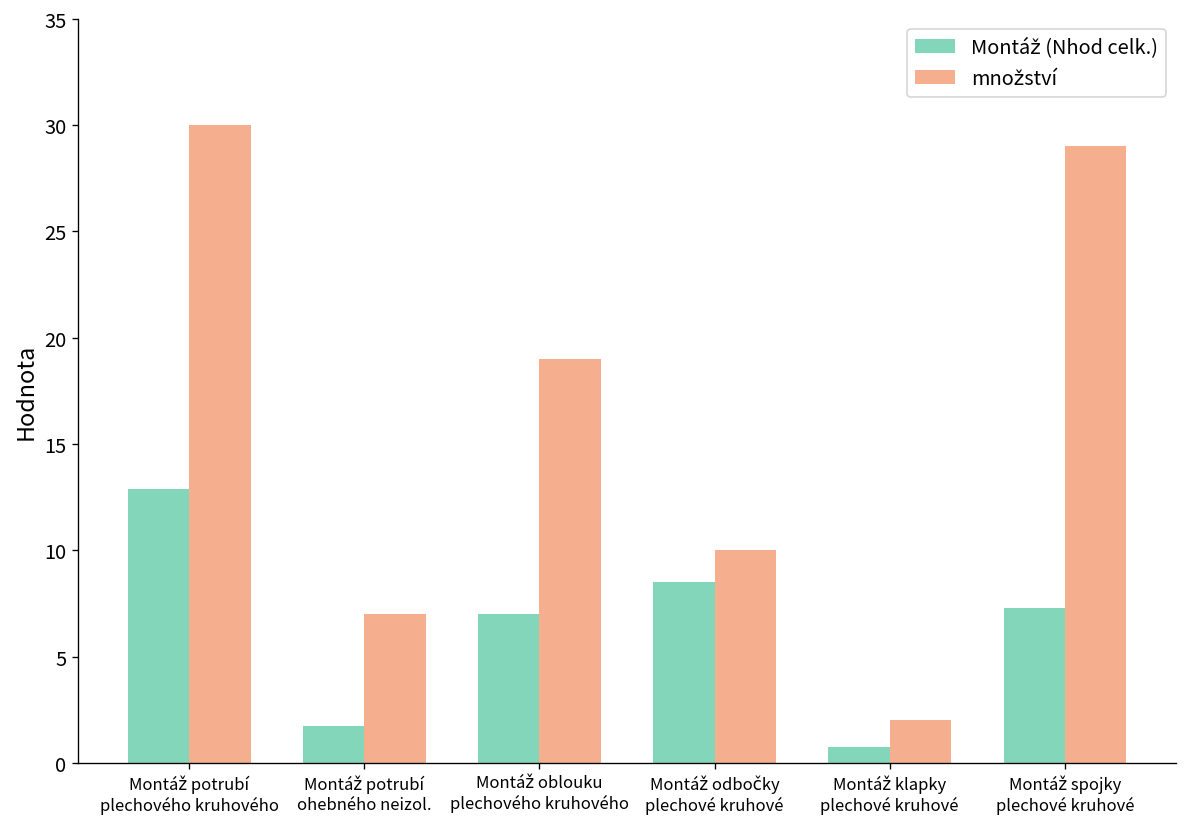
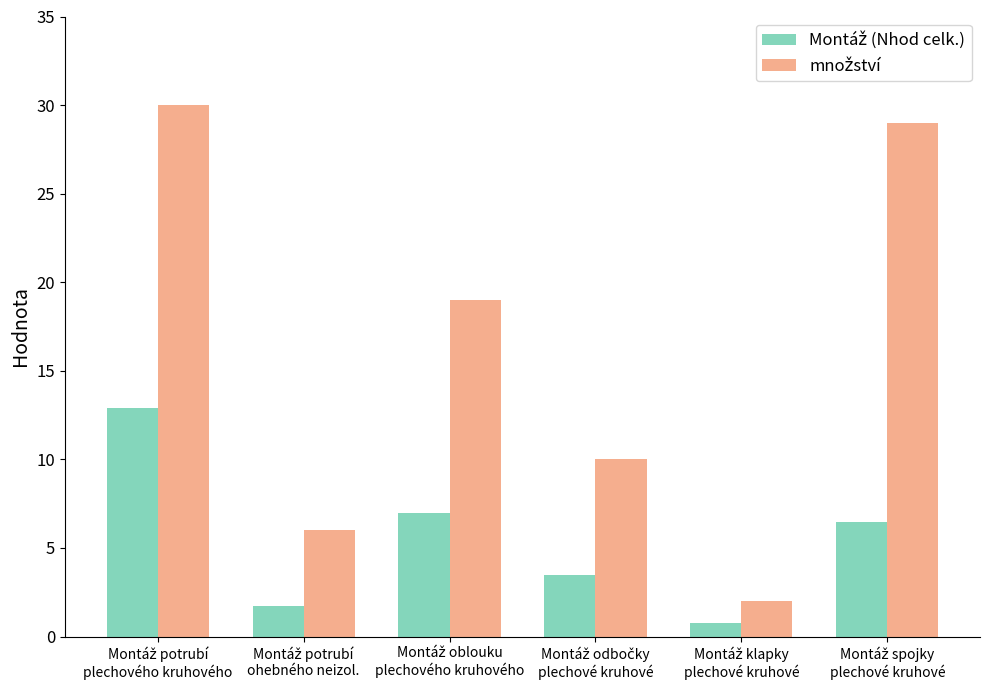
množství, Montáž potrubí ohebného neizol.: 7 -> 6
Montáž (Nhod celk.), Montáž odbočky plechové kruhové: 8.5 -> 3.5
Montáž (Nhod celk.), Montáž spojky plechové kruhové: 7.3 -> 6.4
